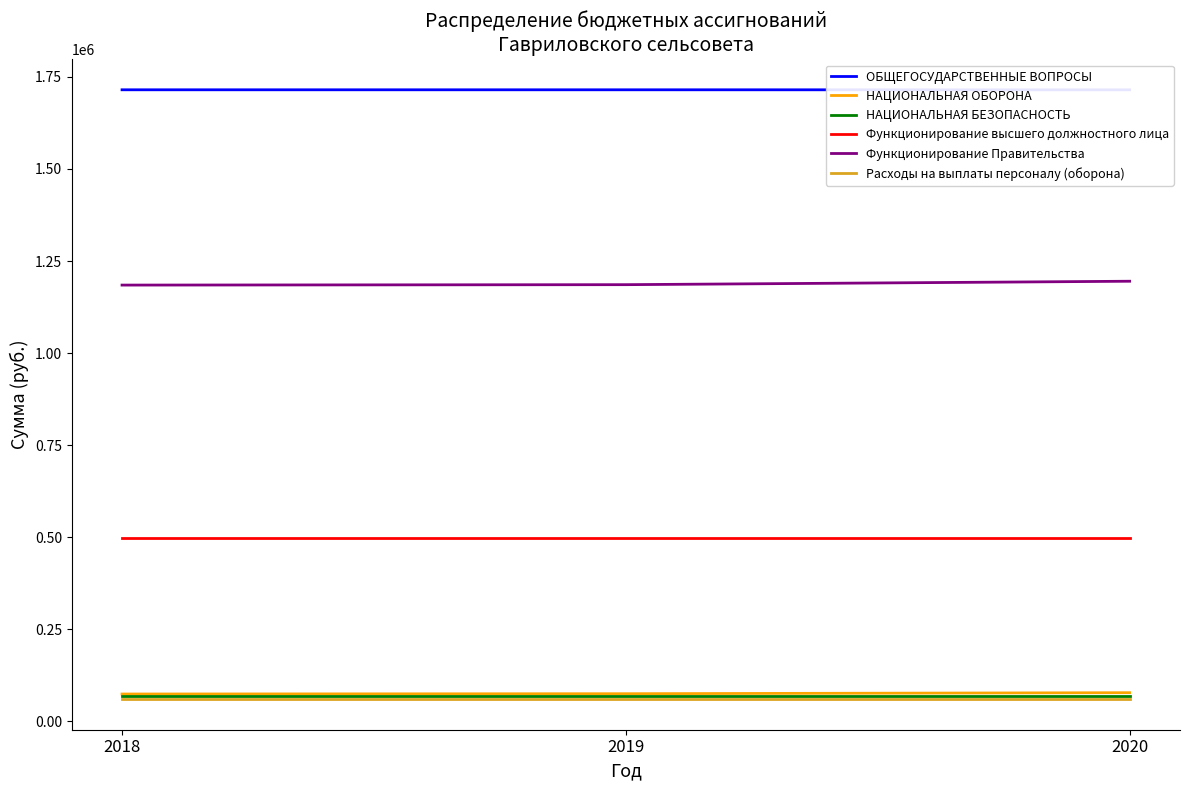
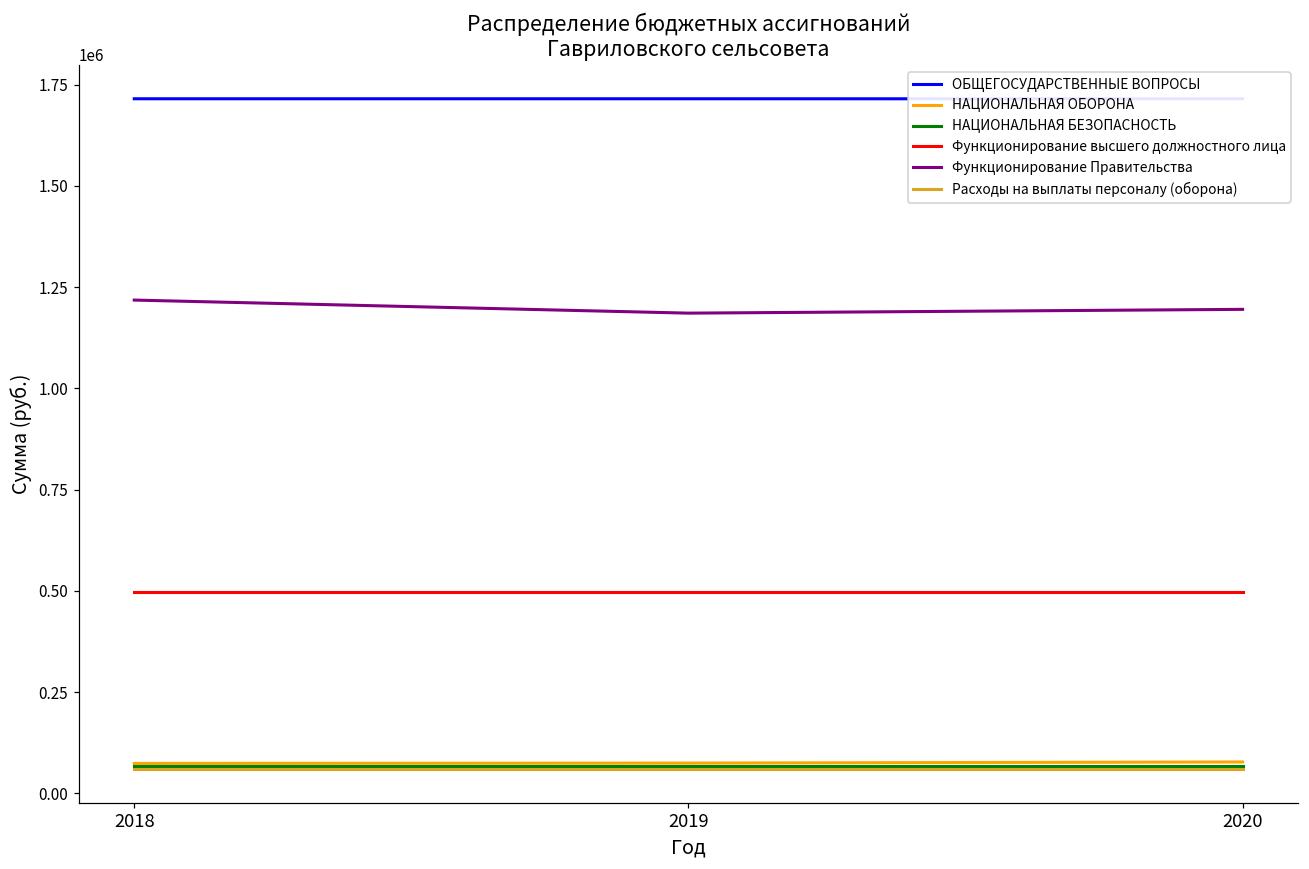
Функционирование Правительства, 2018: 1180000 -> 1220000
